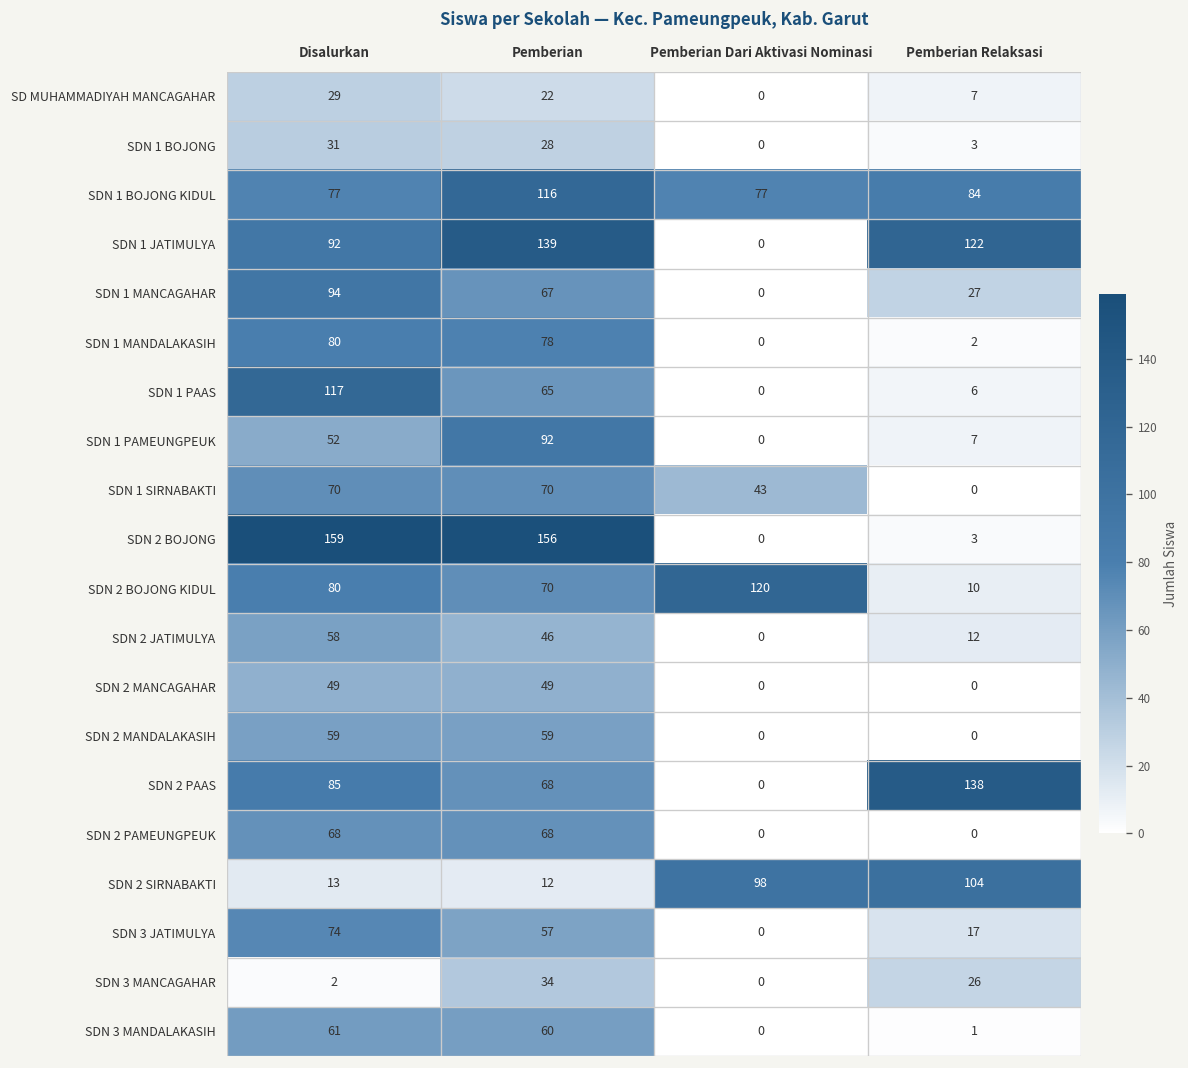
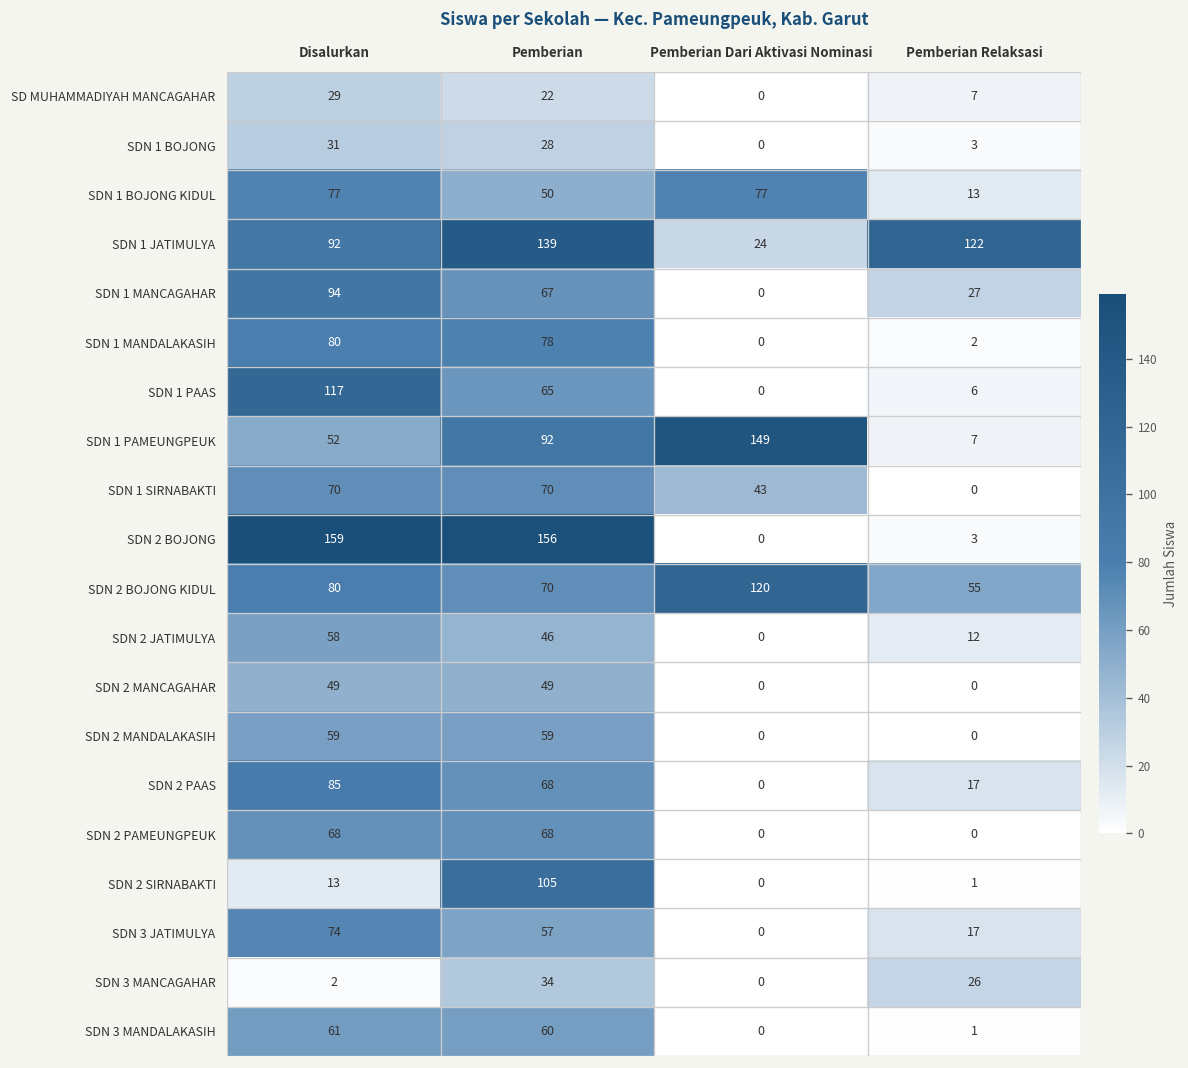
SDN 1 BOJONG KIDUL, Pemberian: 116 -> 50
SDN 1 BOJONG KIDUL, Pemberian Relaksasi: 84 -> 13
SDN 1 JATIMULYA, Pemberian Dari Aktivasi Nominasi: 0 -> 24
SDN 1 PAMEUNGPEUK, Pemberian Dari Aktivasi Nominasi: 0 -> 149
SDN 2 BOJONG KIDUL, Pemberian Relaksasi: 10 -> 55
SDN 2 PAAS, Pemberian Relaksasi: 138 -> 17
SDN 2 SIRNABAKTI, Pemberian: 12 -> 105
SDN 2 SIRNABAKTI, Pemberian Dari Aktivasi Nominasi: 98 -> 0
SDN 2 SIRNABAKTI, Pemberian Relaksasi: 104 -> 1
